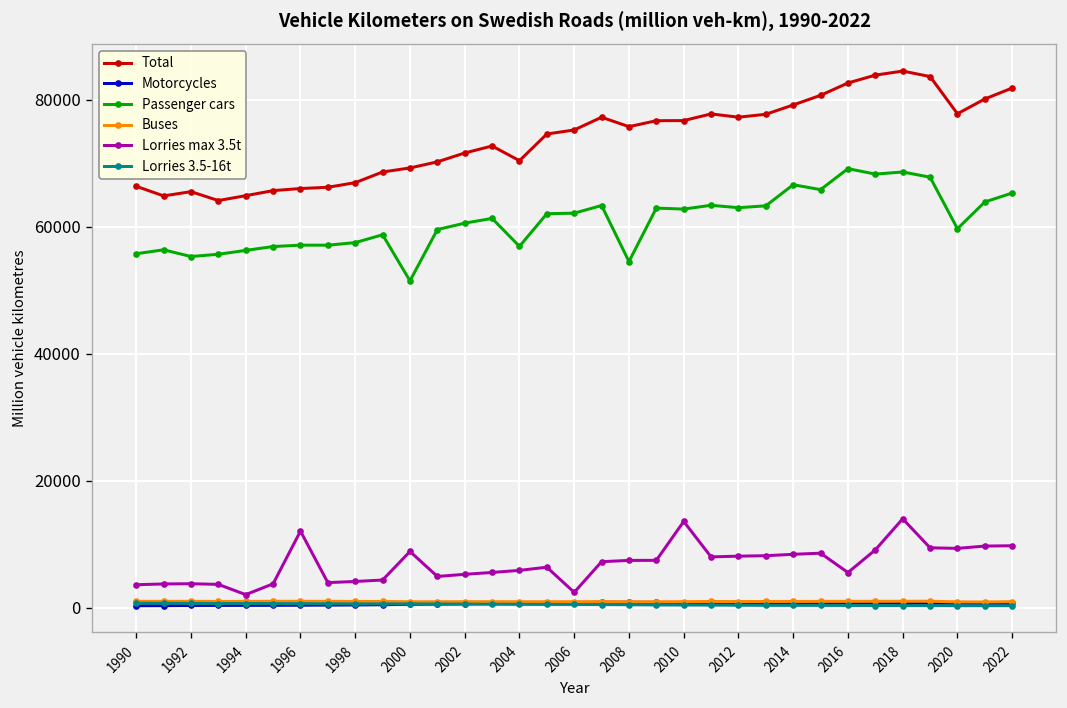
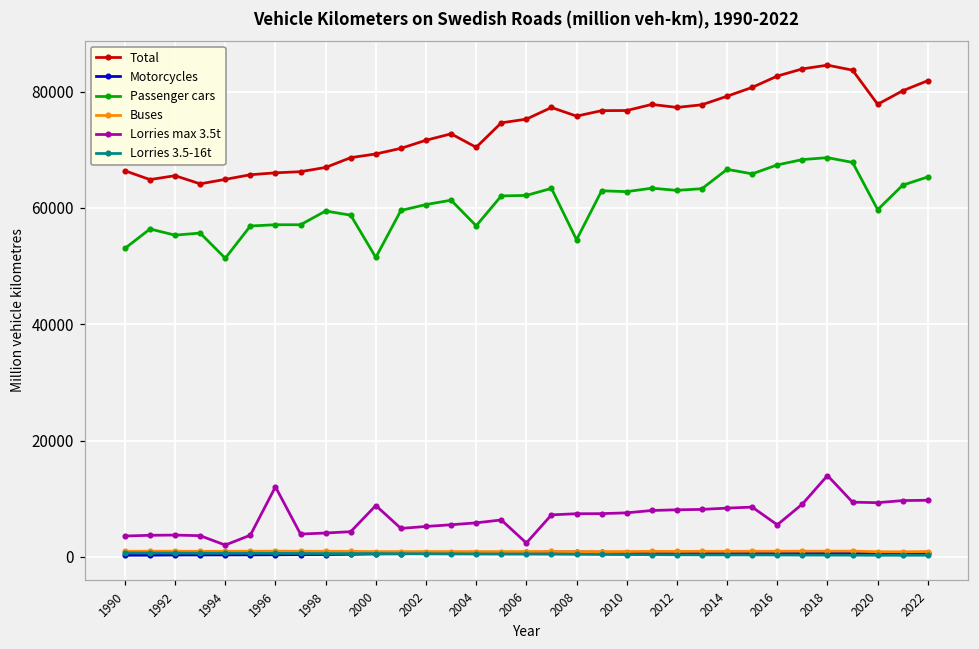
Passenger cars, 1990: 56000 -> 53000
Passenger cars, 1994: 56000 -> 51000
Passenger cars, 1998: 58000 -> 59000
Lorries max 3.5t, 2010: 14000 -> 8000
Passenger cars, 2016: 69000 -> 67000
